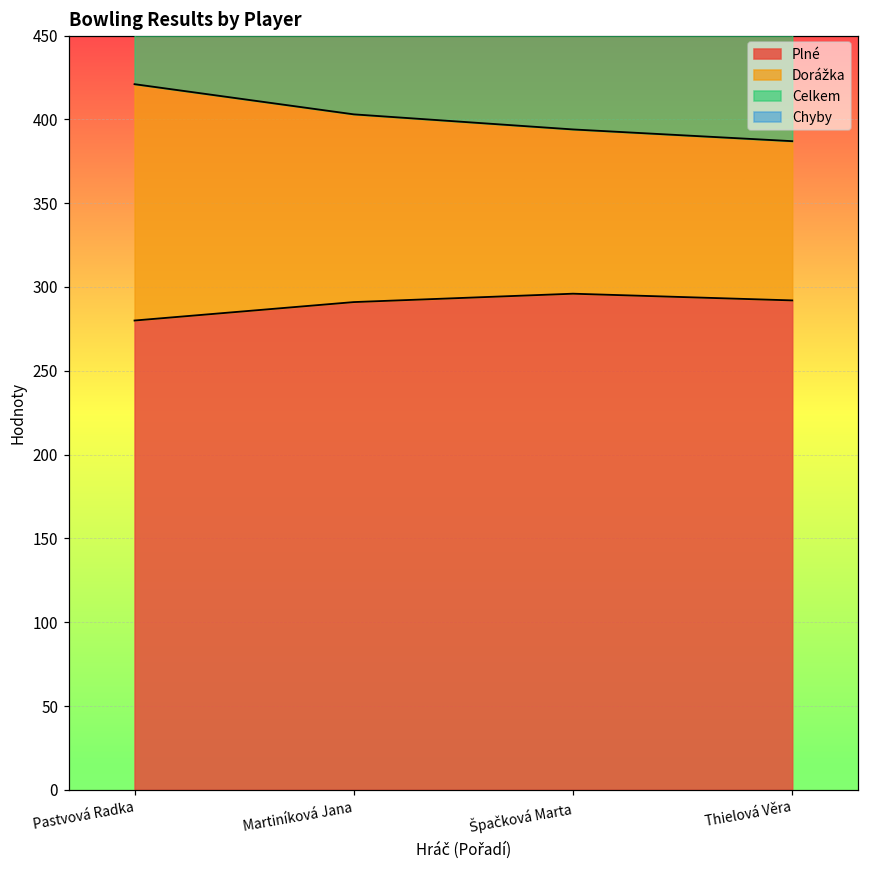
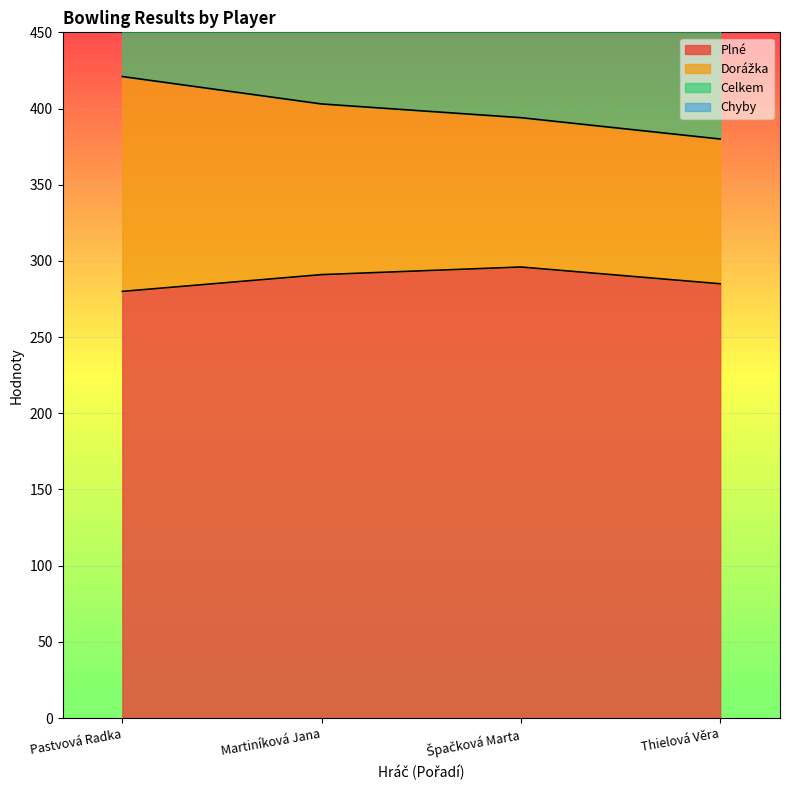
Plné, Thielová Věra: 292 -> 285
